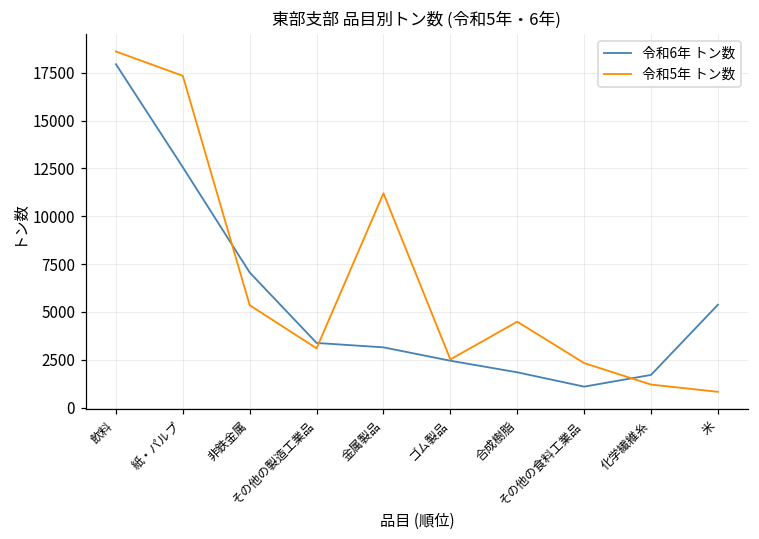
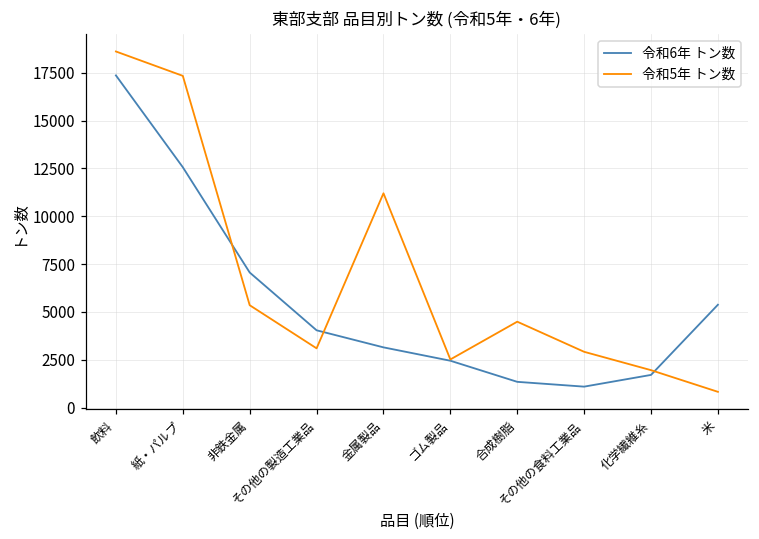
令和6年 トン数, 飲料: 17900 -> 17400
令和6年 トン数, その他の製造工業品: 3400 -> 4000
令和6年 トン数, 合成樹脂: 1800 -> 1300
令和5年 トン数, その他の食料工業品: 2300 -> 2900
令和5年 トン数, 化学繊維糸: 1200 -> 2000
